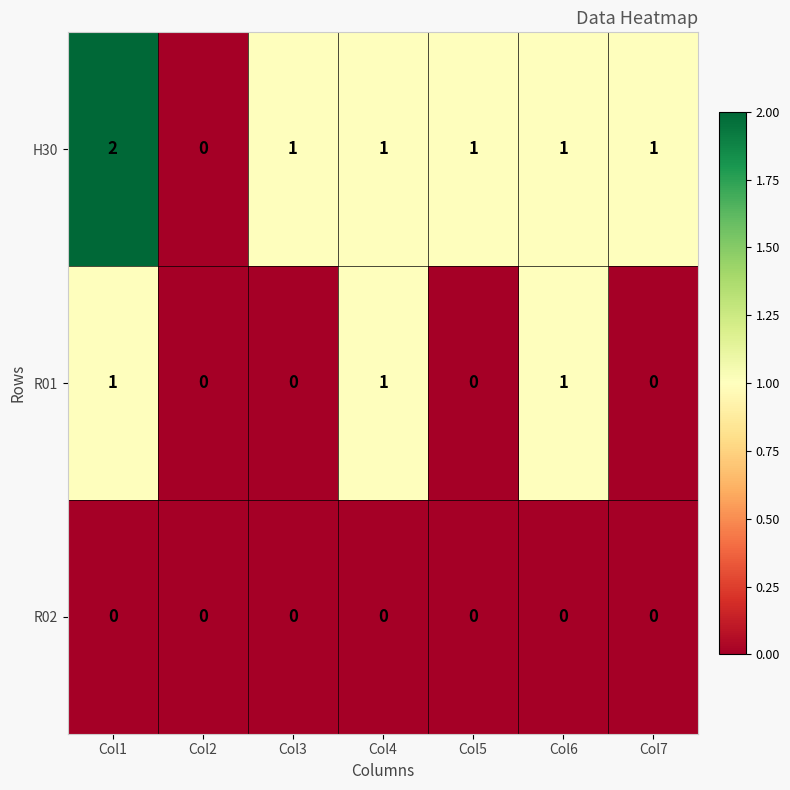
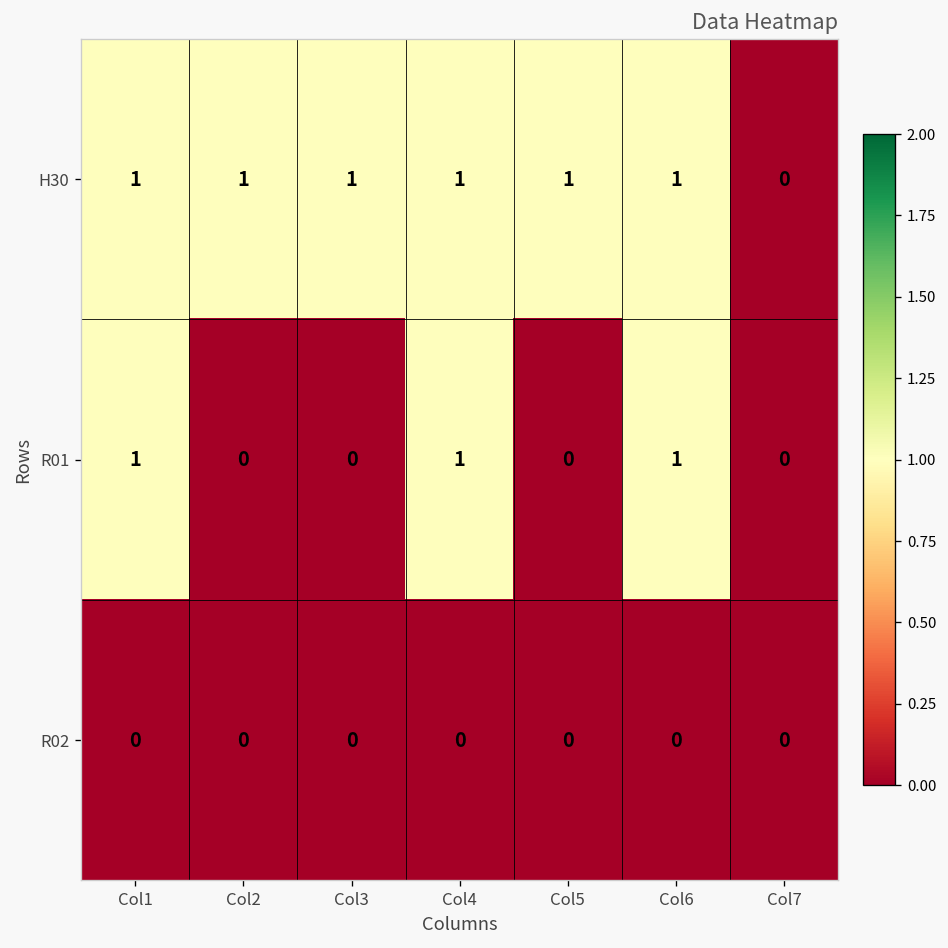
H30, Col1: 2 -> 1
H30, Col2: 0 -> 1
H30, Col7: 1 -> 0
